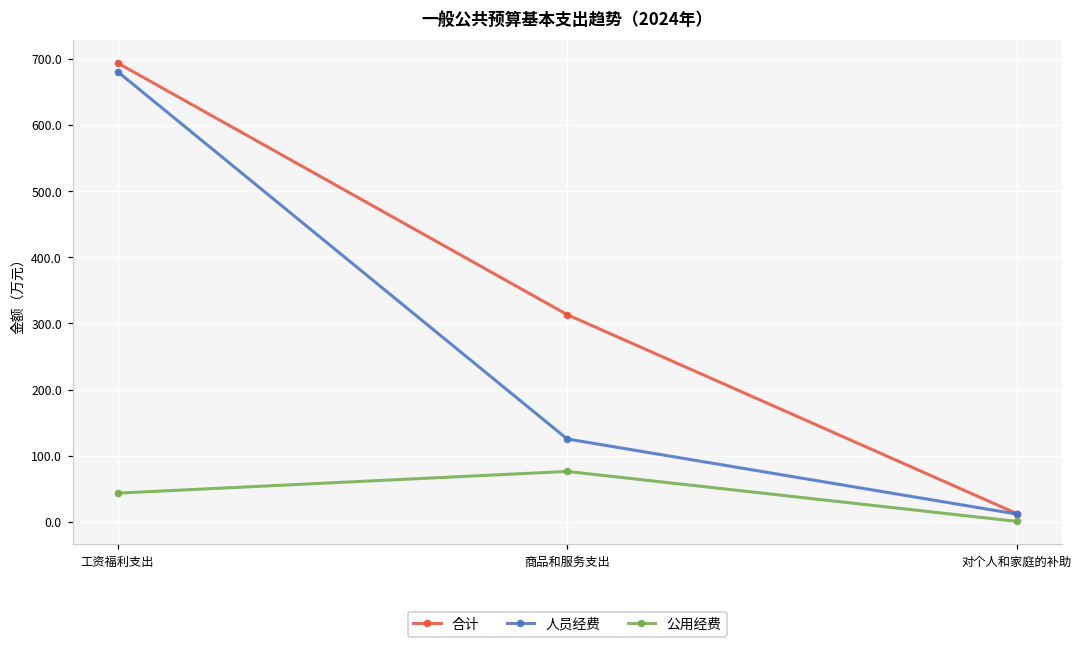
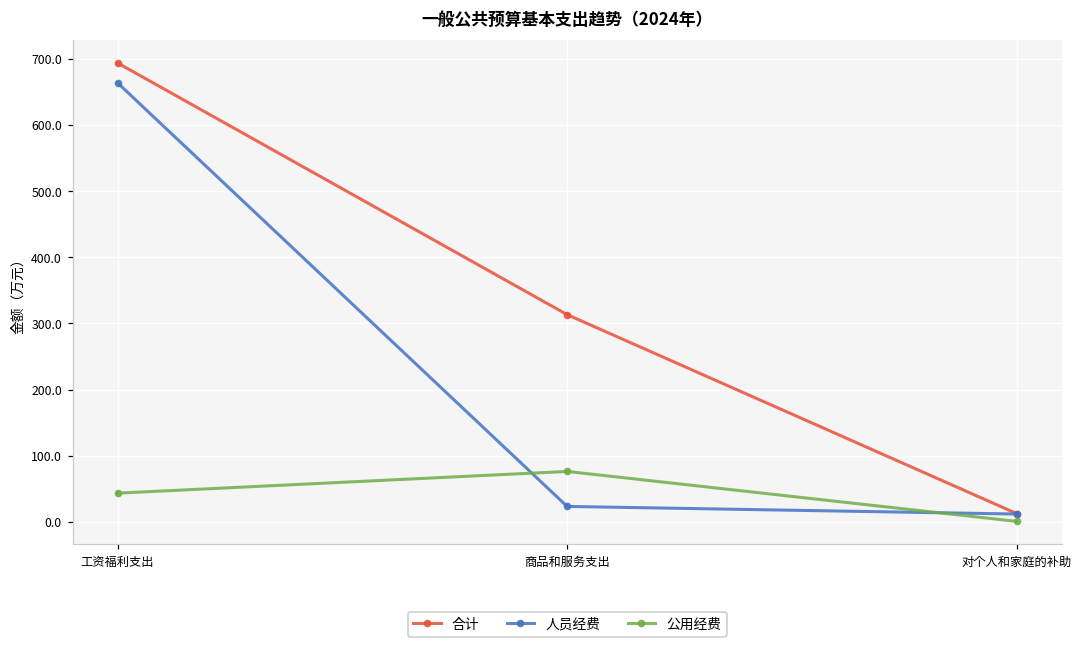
人员经费, 工资福利支出: 680 -> 660
人员经费, 商品和服务支出: 130 -> 20
